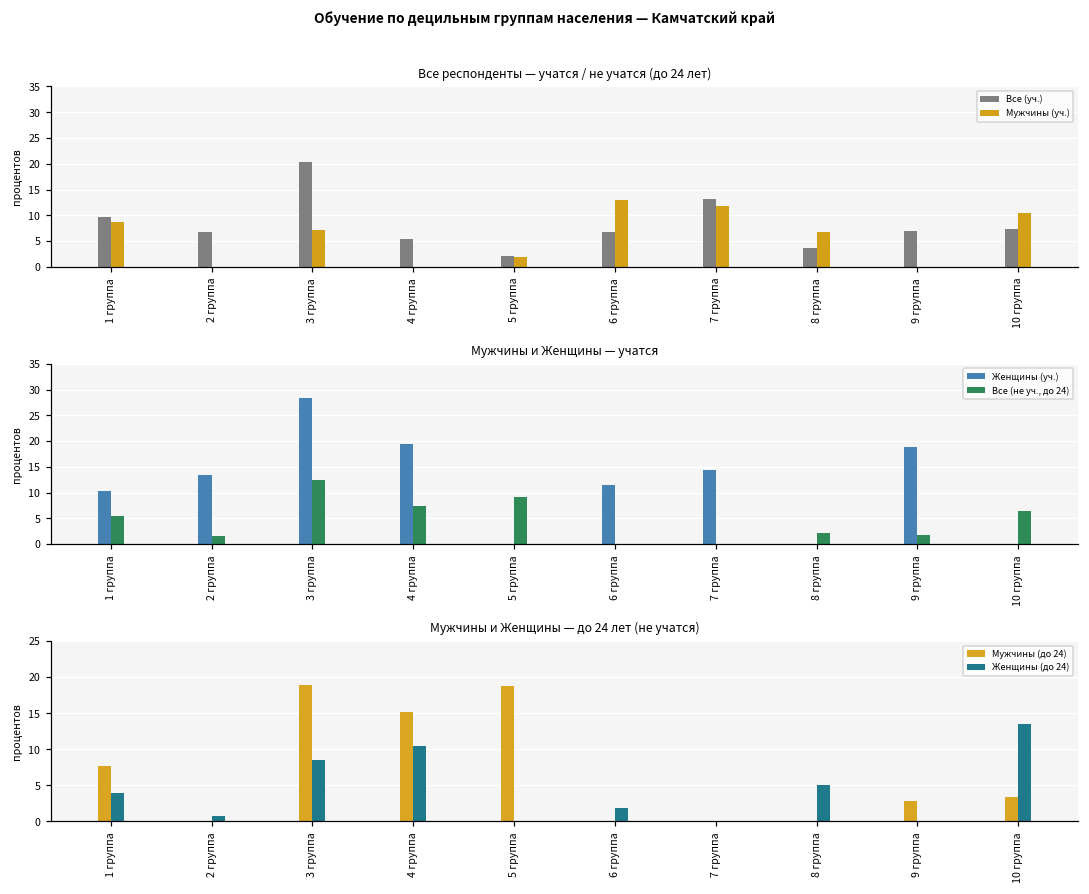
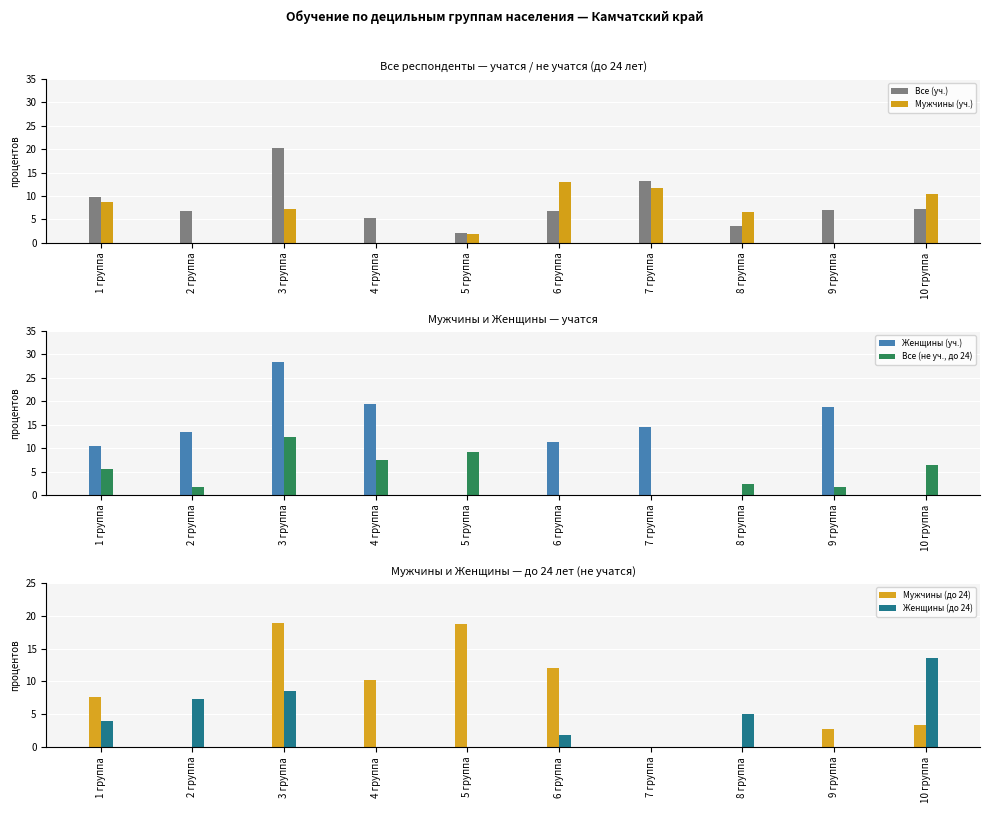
Мужчины и Женщины — до 24 лет (не учатся), Женщины (до 24), 2 группа: 1 -> 7
Мужчины и Женщины — до 24 лет (не учатся), Мужчины (до 24), 4 группа: 15 -> 10
Мужчины и Женщины — до 24 лет (не учатся), Женщины (до 24), 4 группа: 11 -> 0
Мужчины и Женщины — до 24 лет (не учатся), Мужчины (до 24), 6 группа: 0 -> 12
